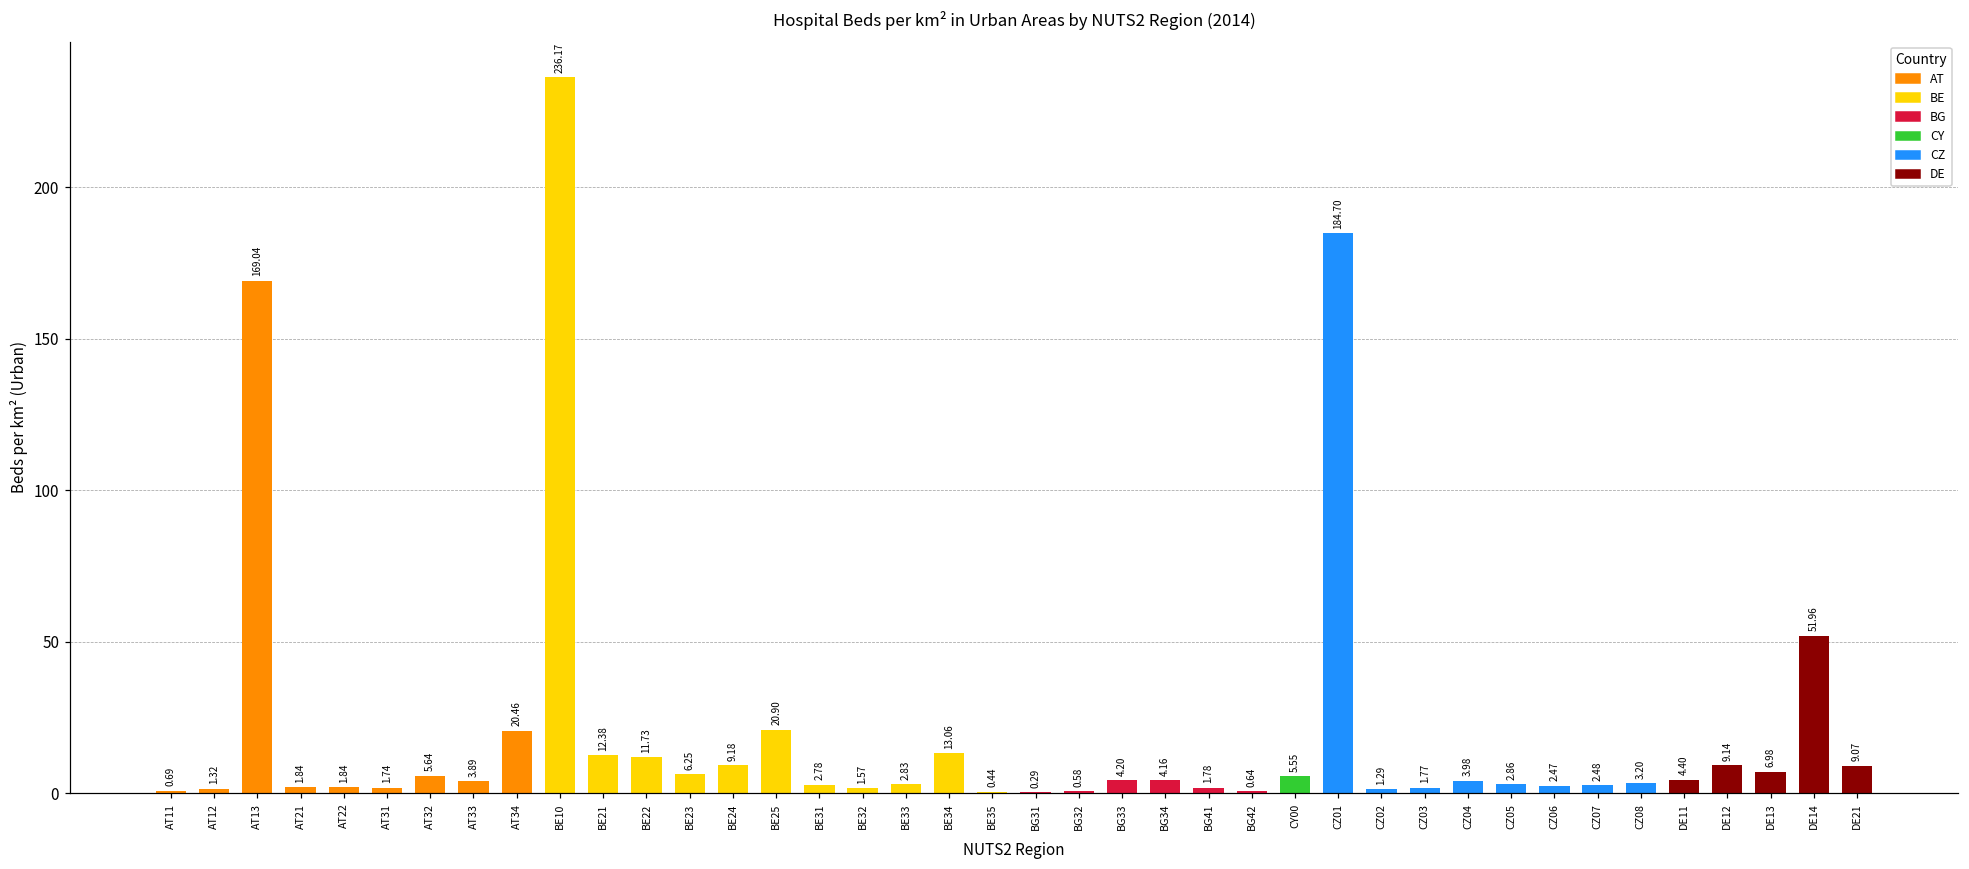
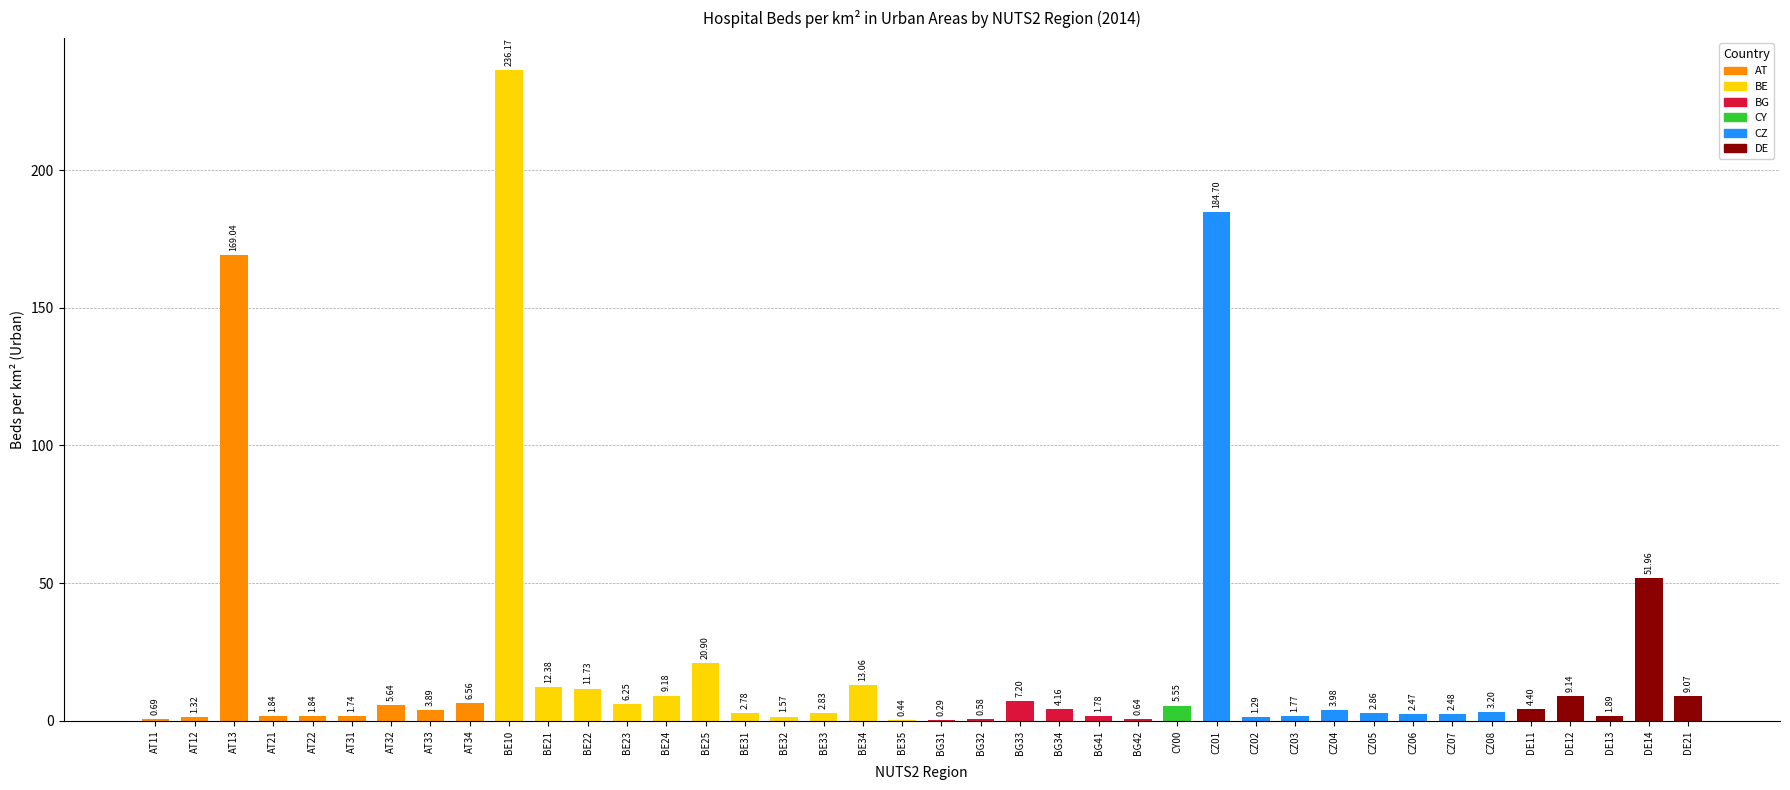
AT34: 20.46 -> 6.56
BG33: 4.20 -> 7.20
DE13: 6.98 -> 1.89
